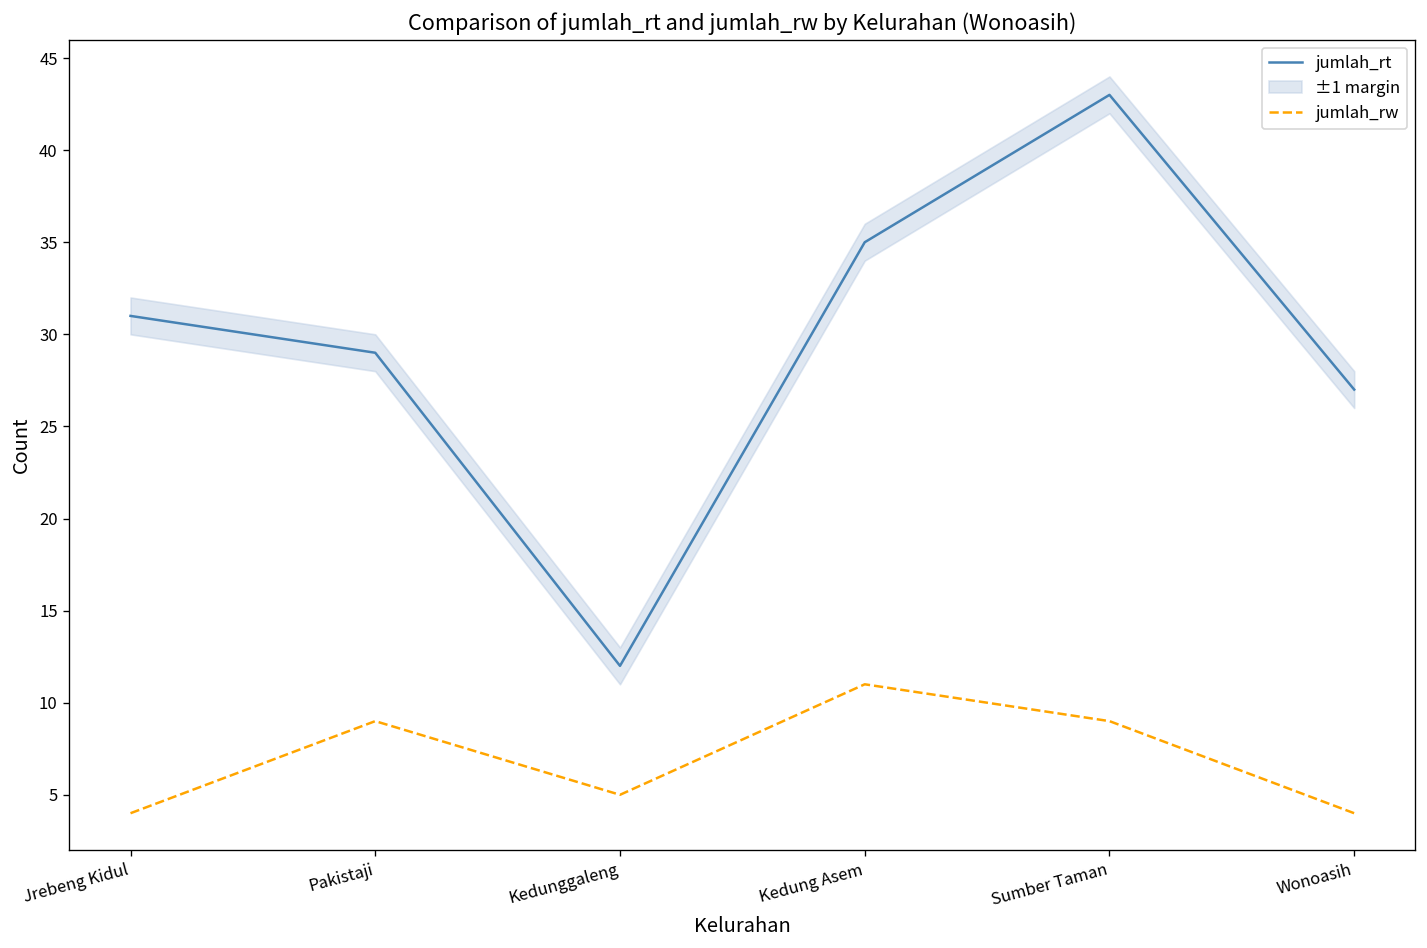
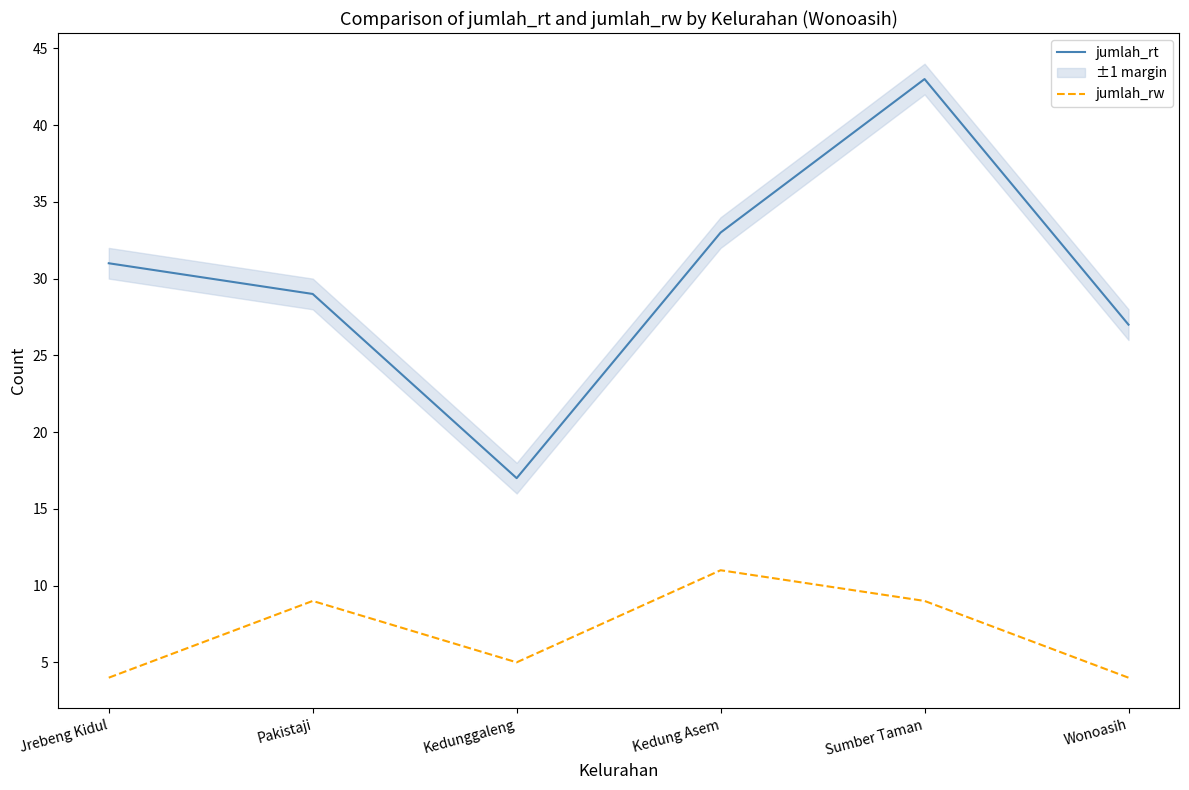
jumlah_rt, Kedunggaleng: 12 -> 17
jumlah_rt, Kedung Asem: 35 -> 33
